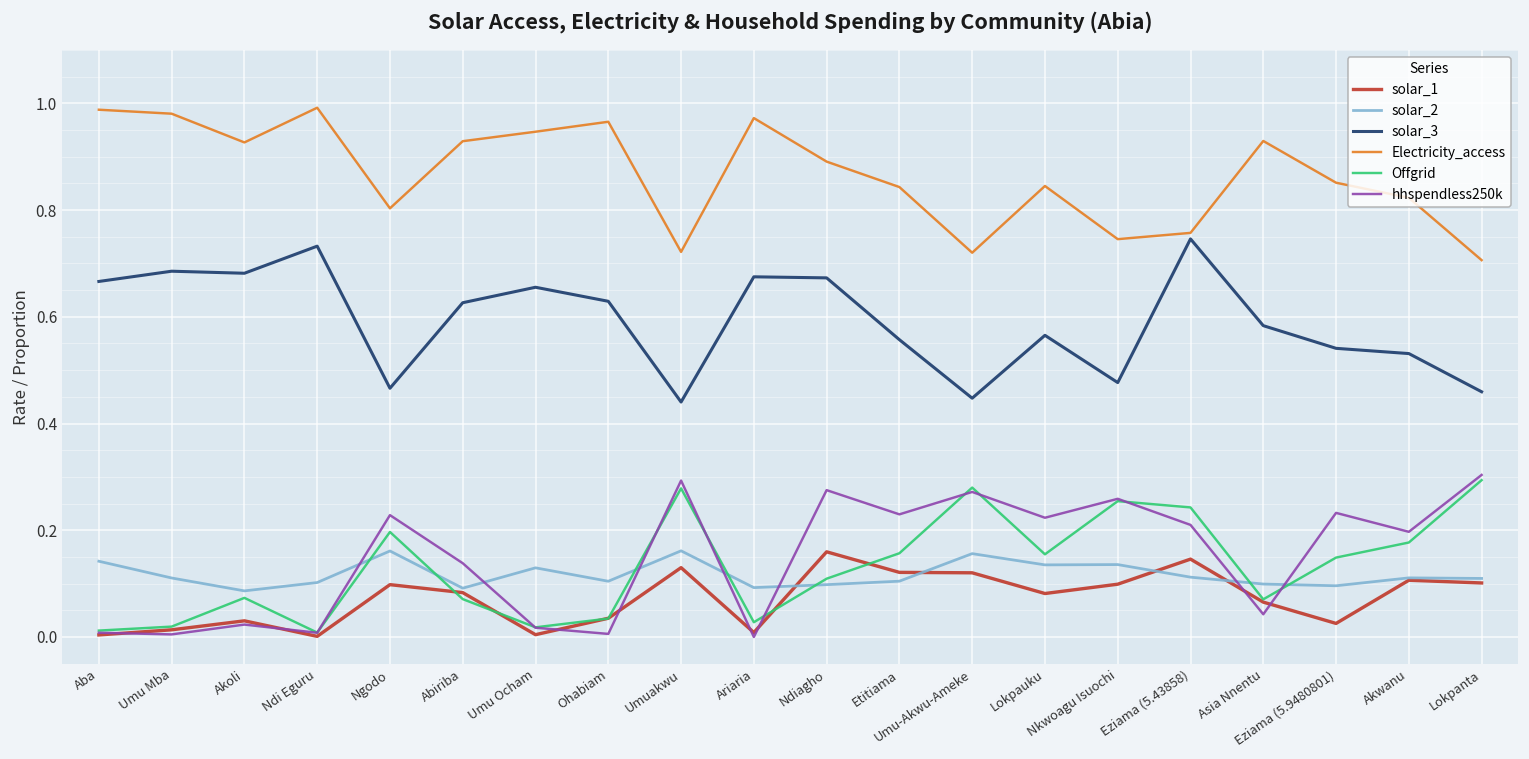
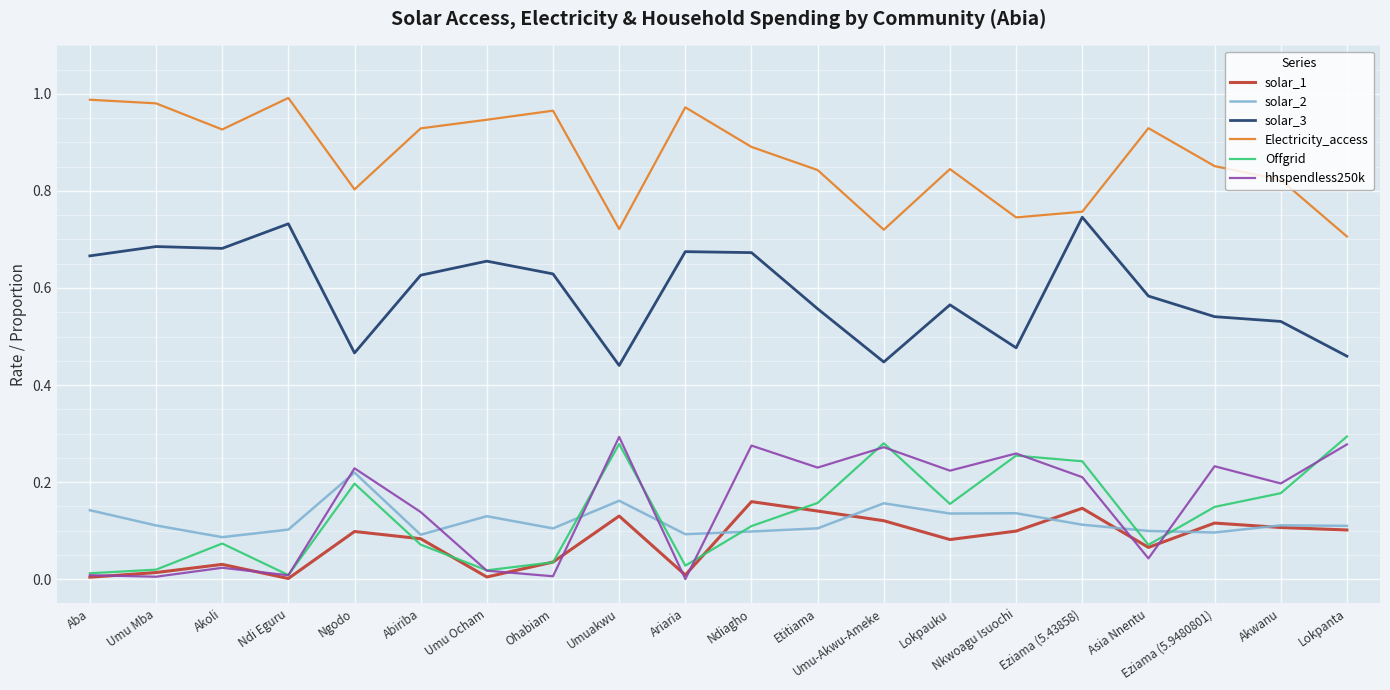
solar_2, Ngodo: 0.16 -> 0.22
solar_1, Etitiama: 0.12 -> 0.14
solar_1, Eziama (5.9480801): 0.03 -> 0.12
hhspendless250k, Lokpanta: 0.30 -> 0.28
